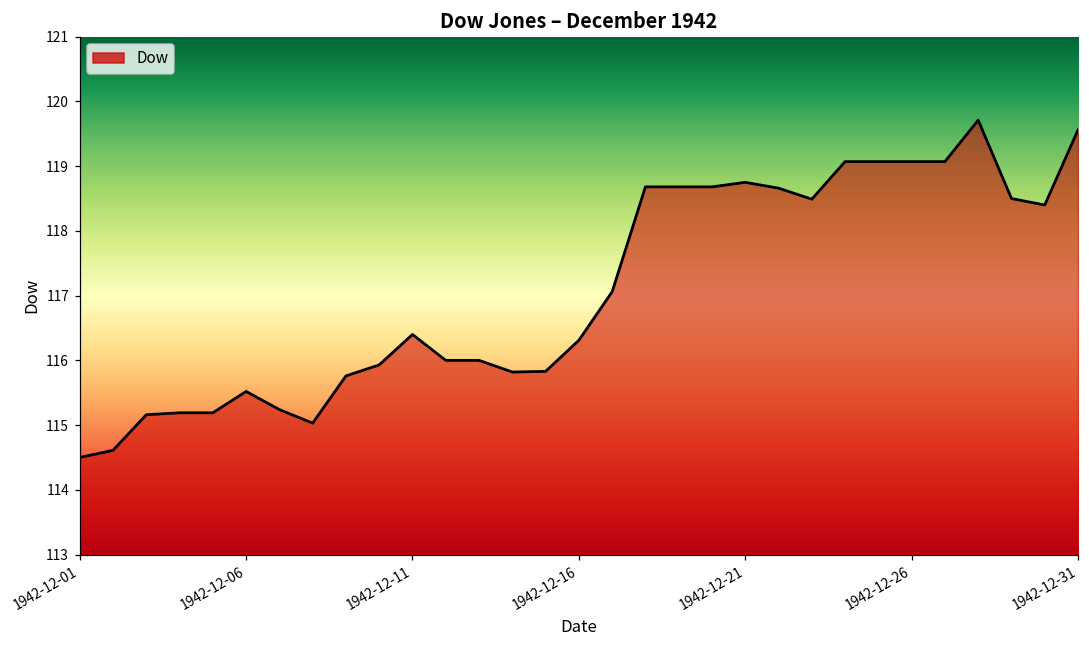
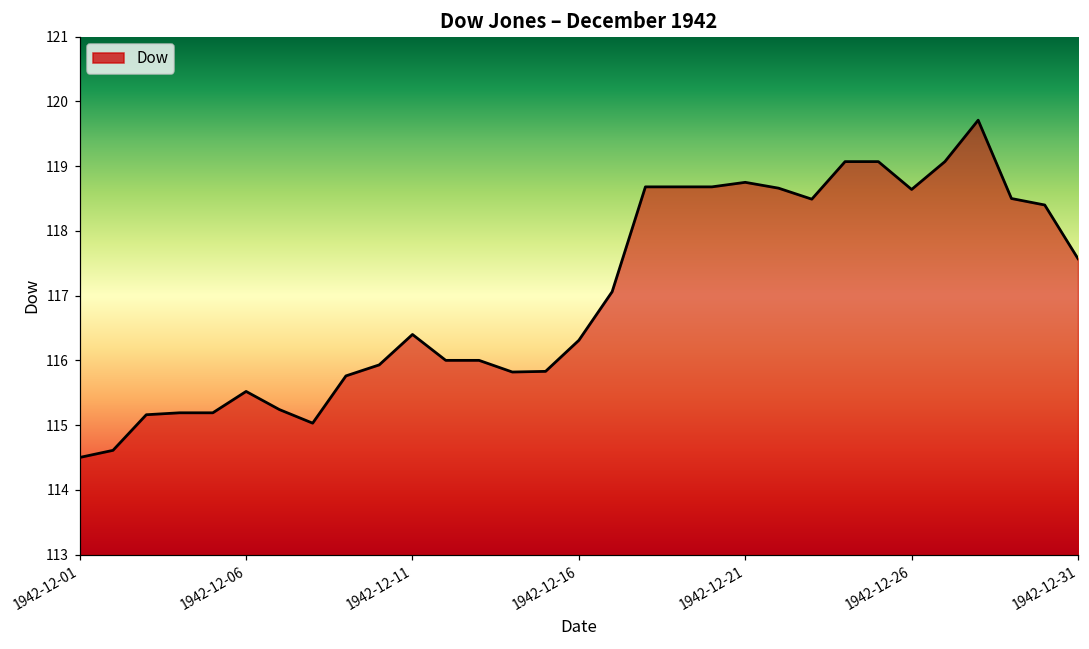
1942-12-26: 119.1 -> 118.6
1942-12-31: 119.6 -> 117.6
